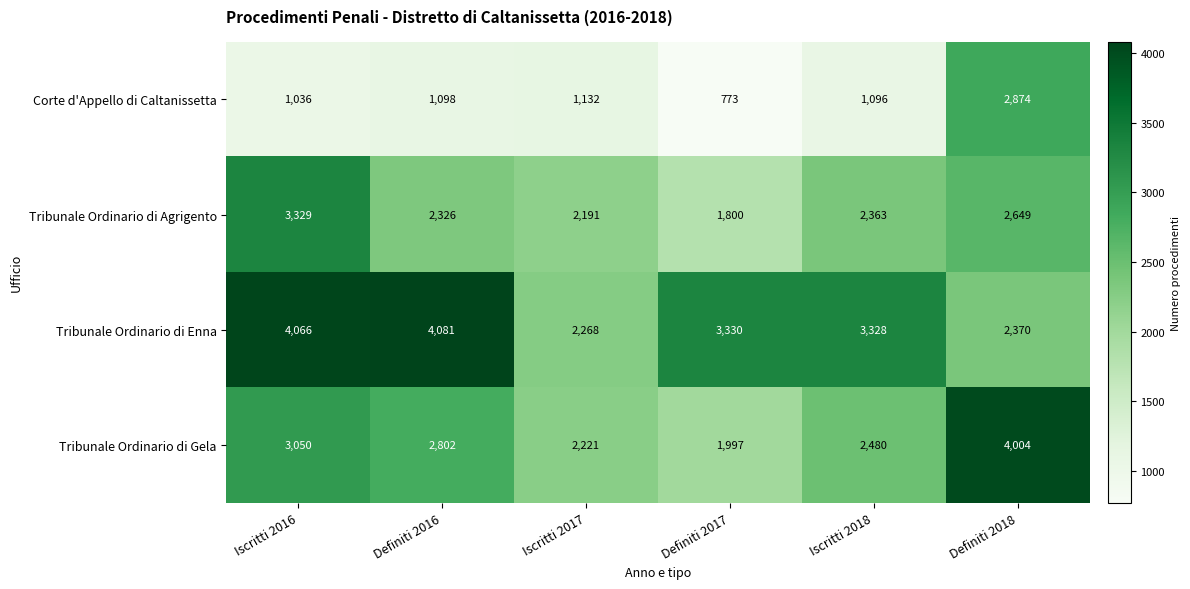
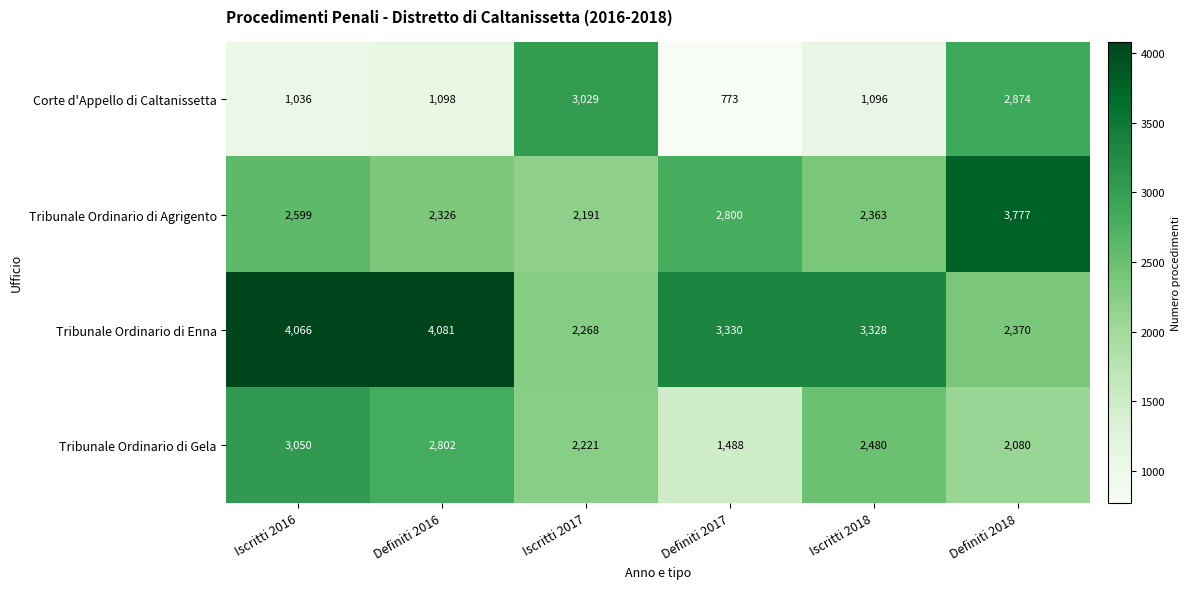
Corte d'Appello di Caltanissetta, Iscritti 2017: 1,132 -> 3,029
Tribunale Ordinario di Agrigento, Iscritti 2016: 3,329 -> 2,599
Tribunale Ordinario di Agrigento, Definiti 2017: 1,800 -> 2,800
Tribunale Ordinario di Agrigento, Definiti 2018: 2,649 -> 3,777
Tribunale Ordinario di Gela, Definiti 2017: 1,997 -> 1,488
Tribunale Ordinario di Gela, Definiti 2018: 4,004 -> 2,080
